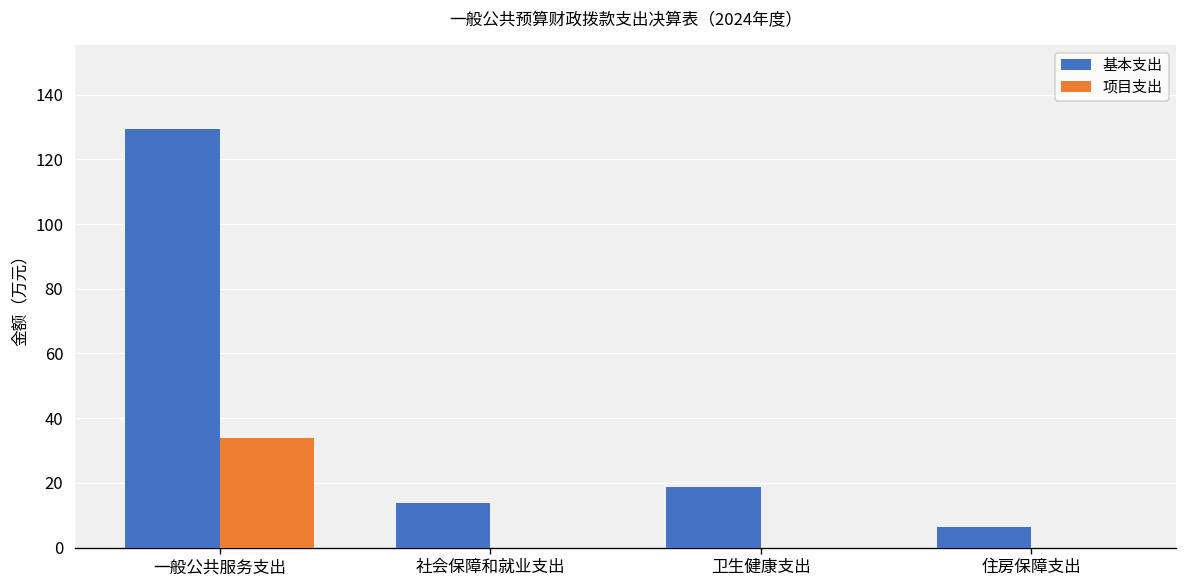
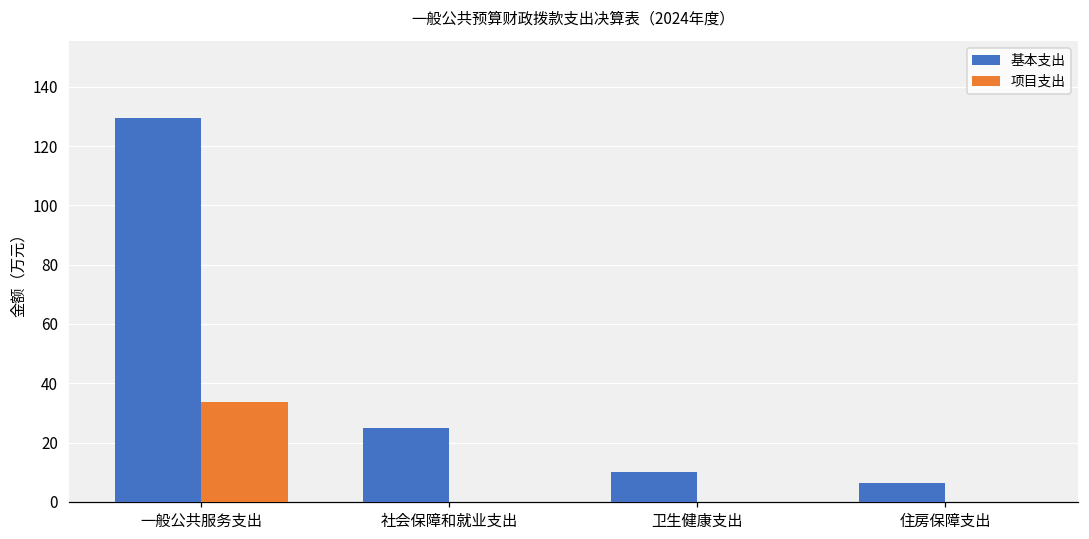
基本支出, 社会保障和就业支出: 14 -> 25
基本支出, 卫生健康支出: 19 -> 10
